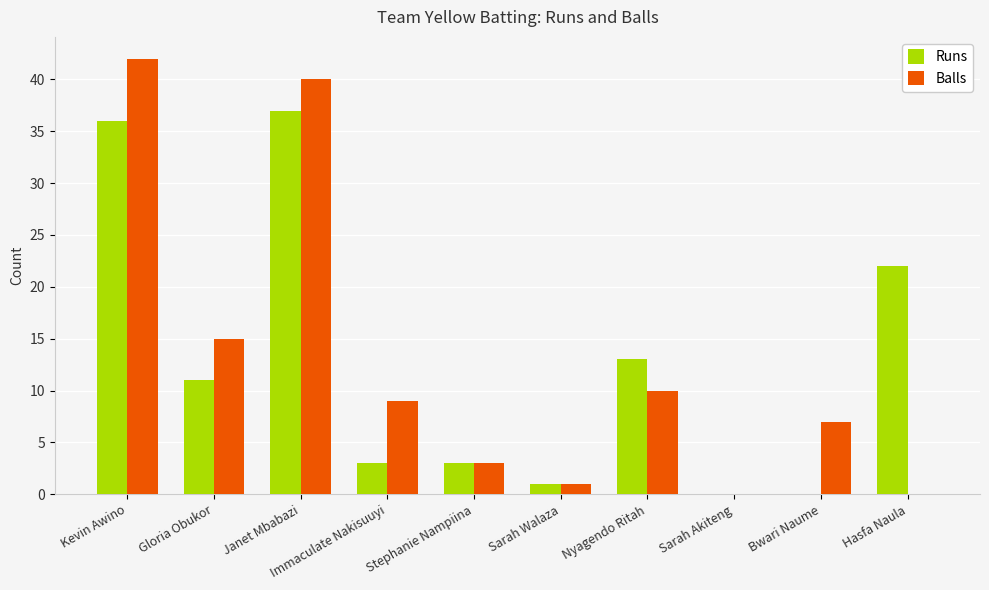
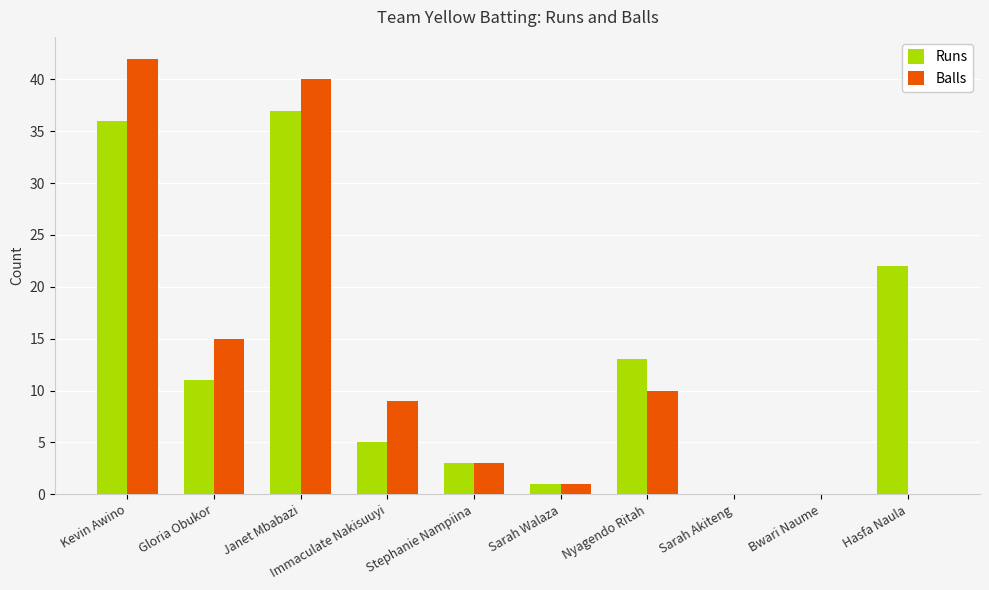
Runs, Immaculate Nakisuuyi: 3 -> 5
Balls, Bwari Naume: 7 -> 0
